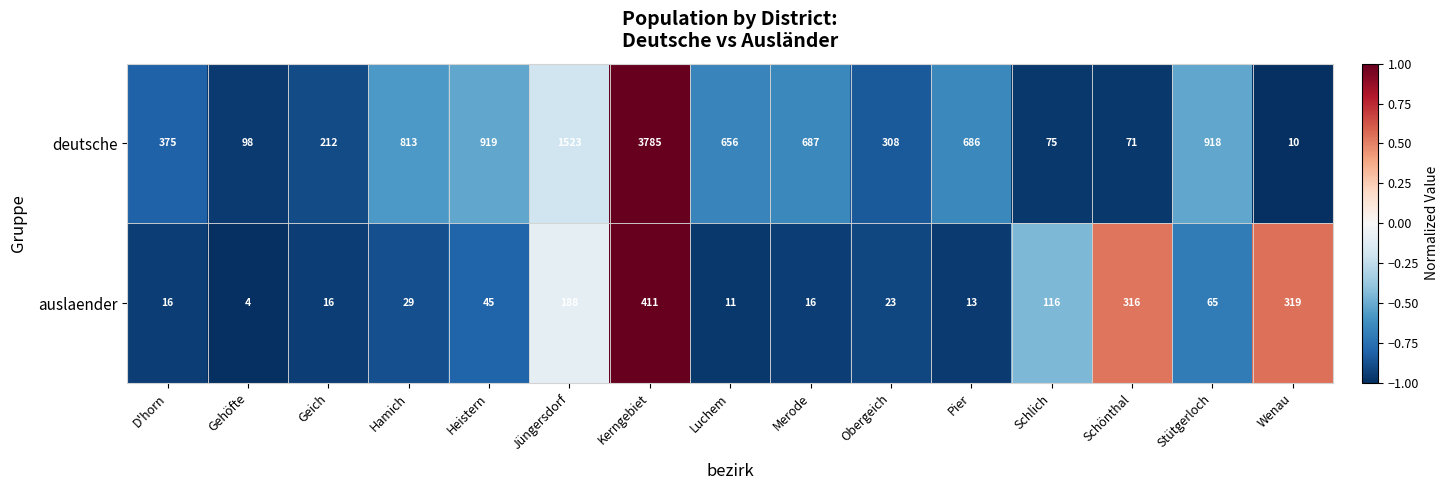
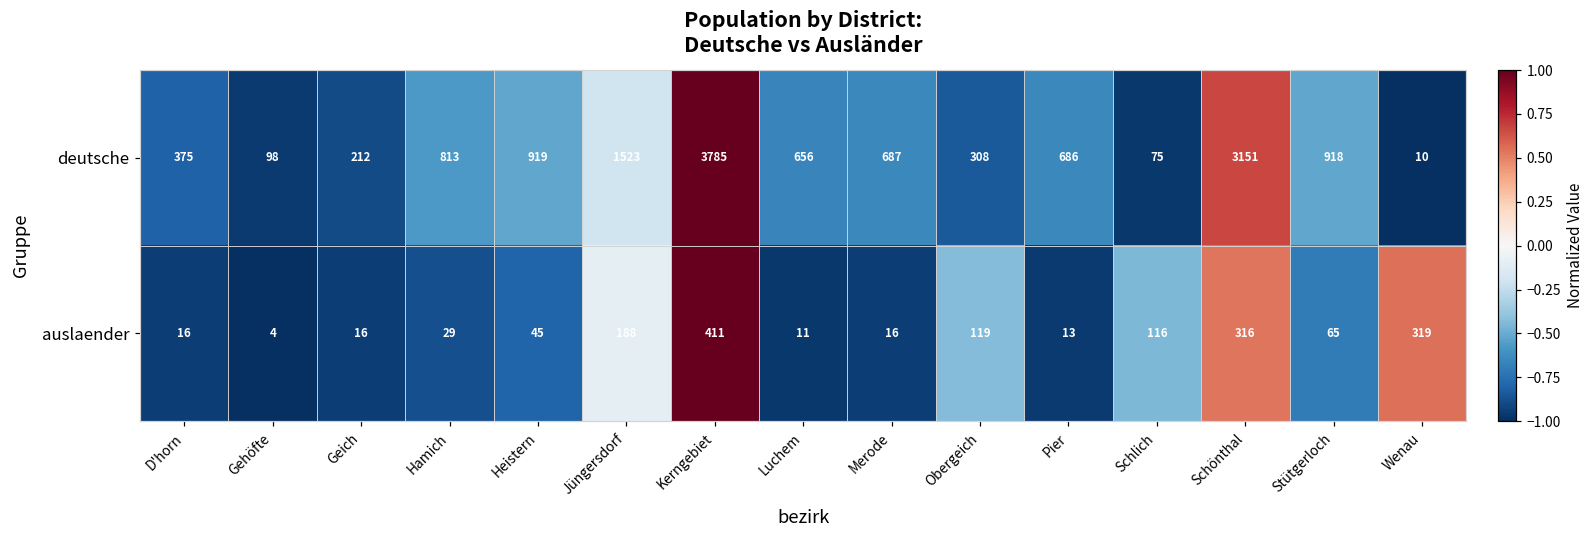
deutsche, Schönthal: 71 -> 3151
auslaender, Obergeich: 23 -> 119
